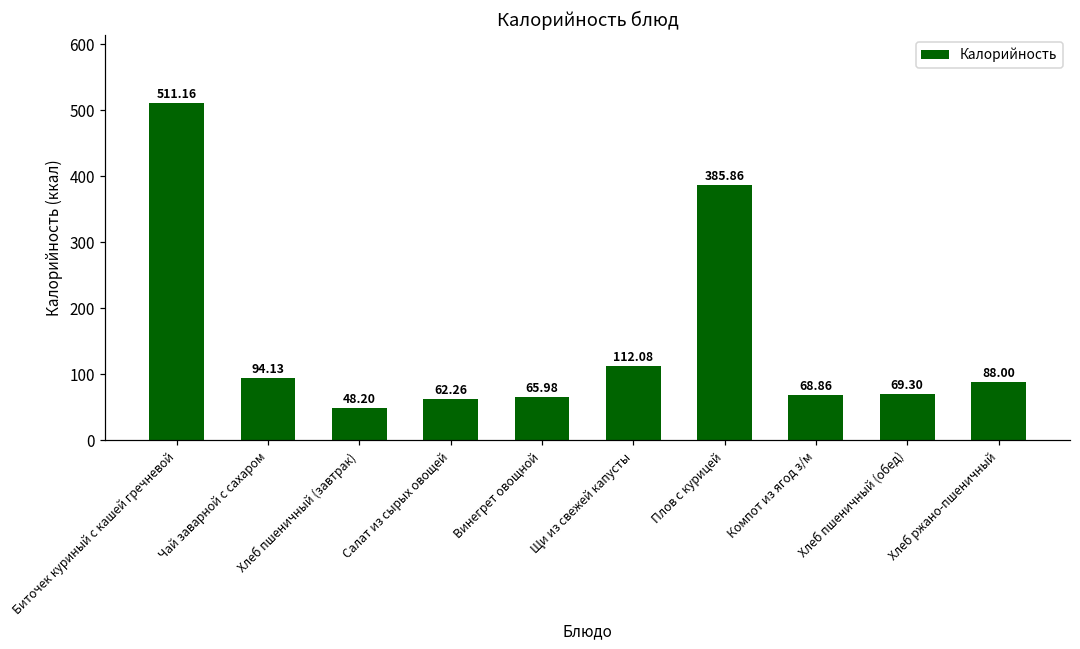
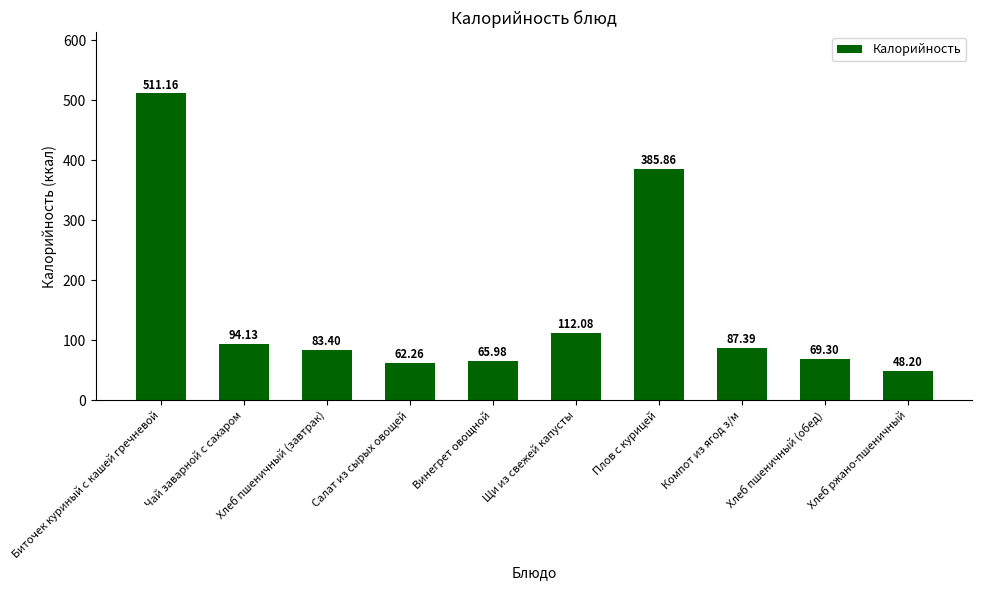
Хлеб пшеничный (завтрак): 48.20 -> 83.40
Компот из ягод з/м: 68.86 -> 87.39
Хлеб ржано-пшеничный: 88.00 -> 48.20
